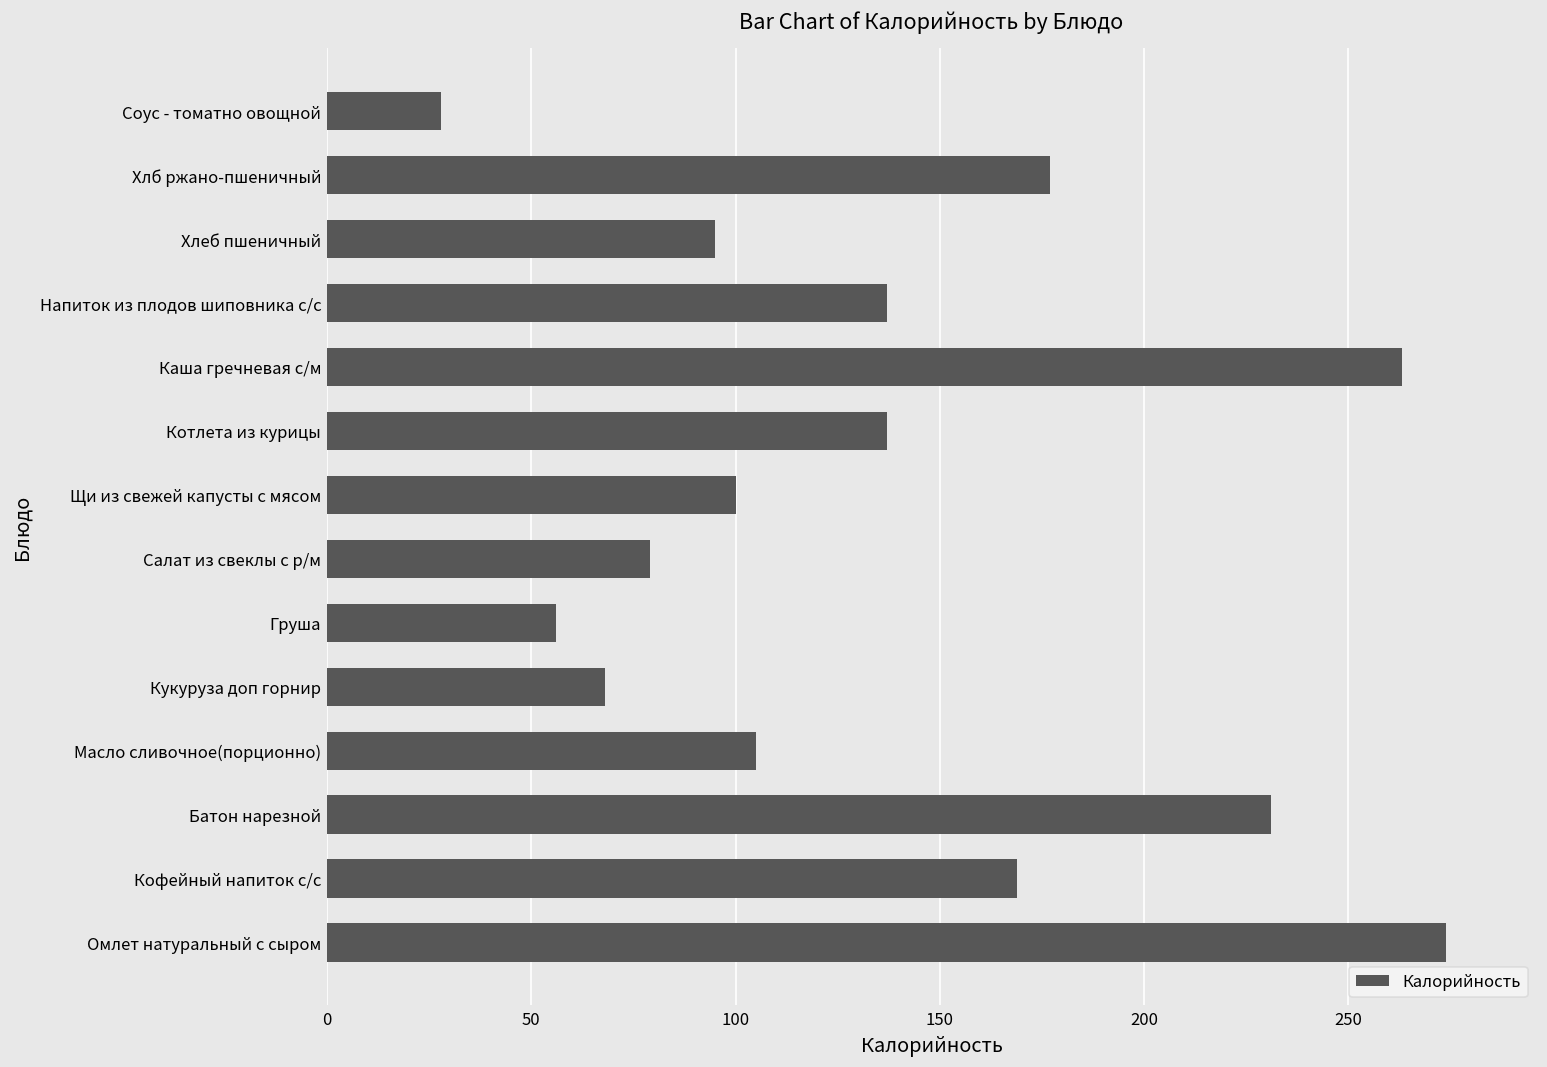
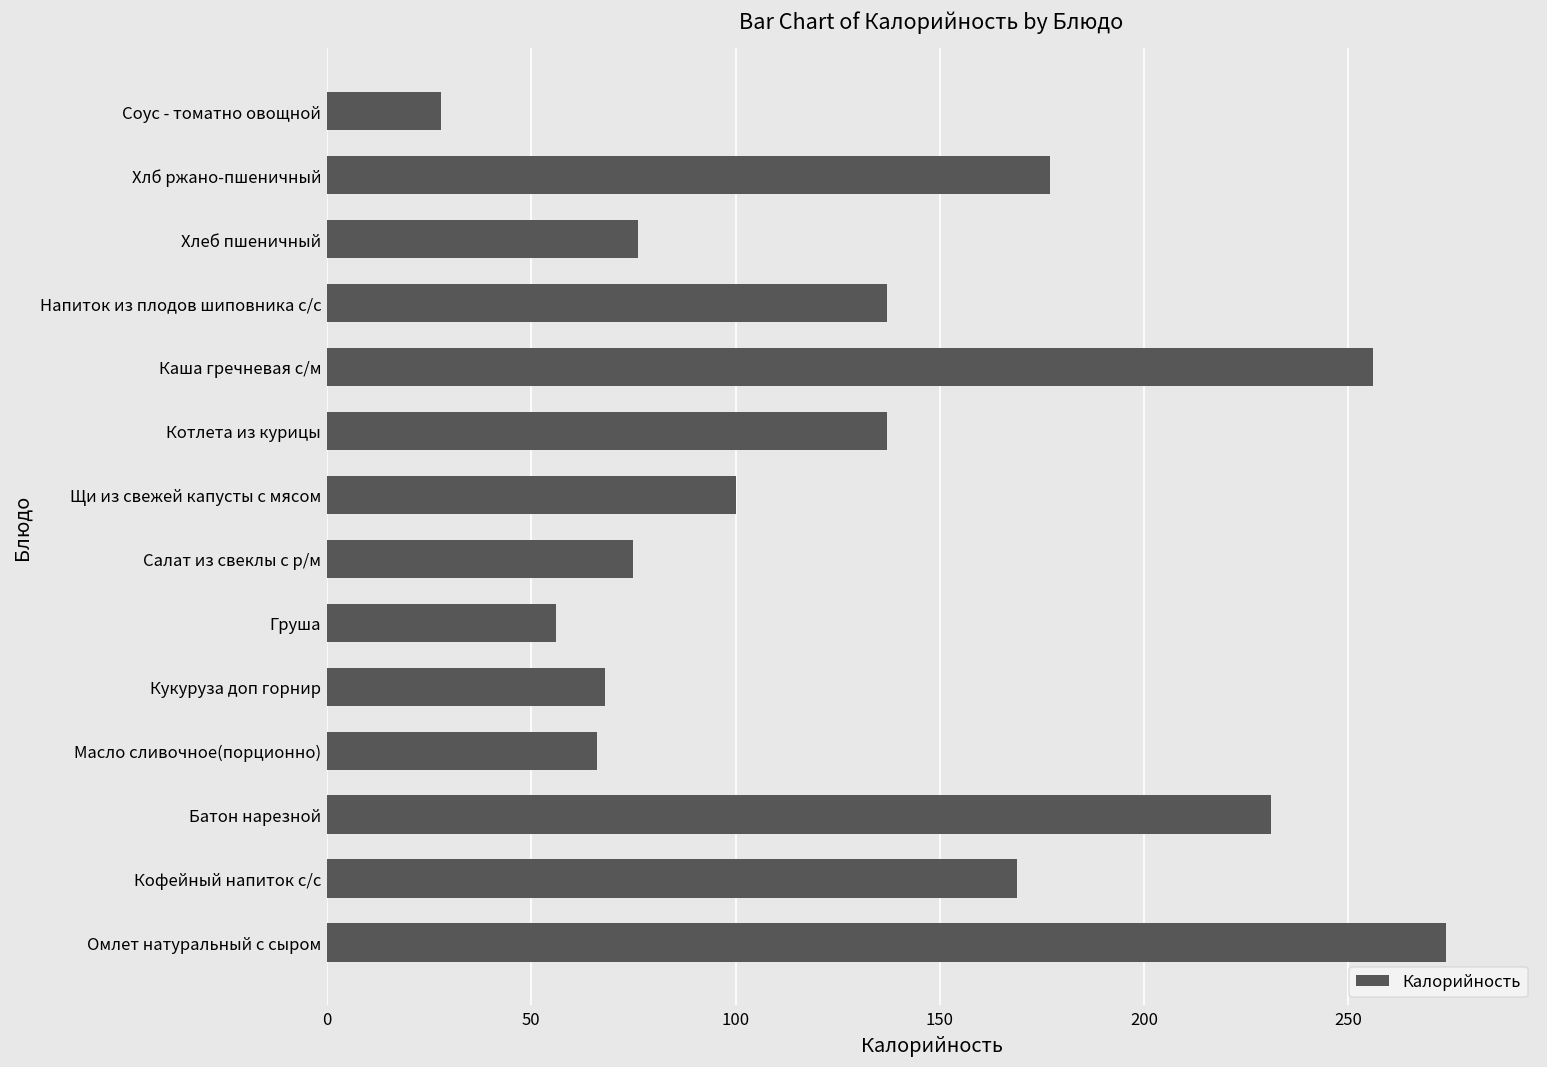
Хлеб пшеничный: 95 -> 76
Каша гречневая с/м: 263 -> 256
Салат из свеклы с р/м: 79 -> 75
Масло сливочное(порционно): 105 -> 66
